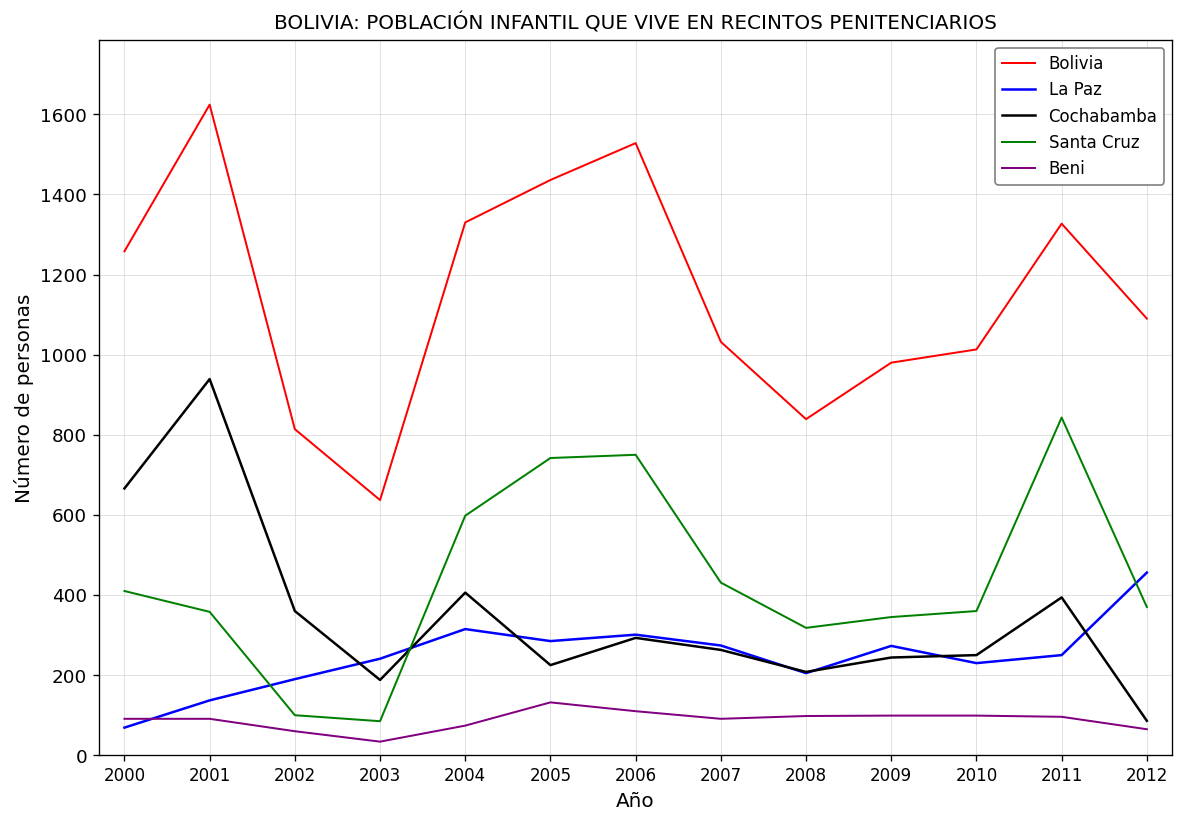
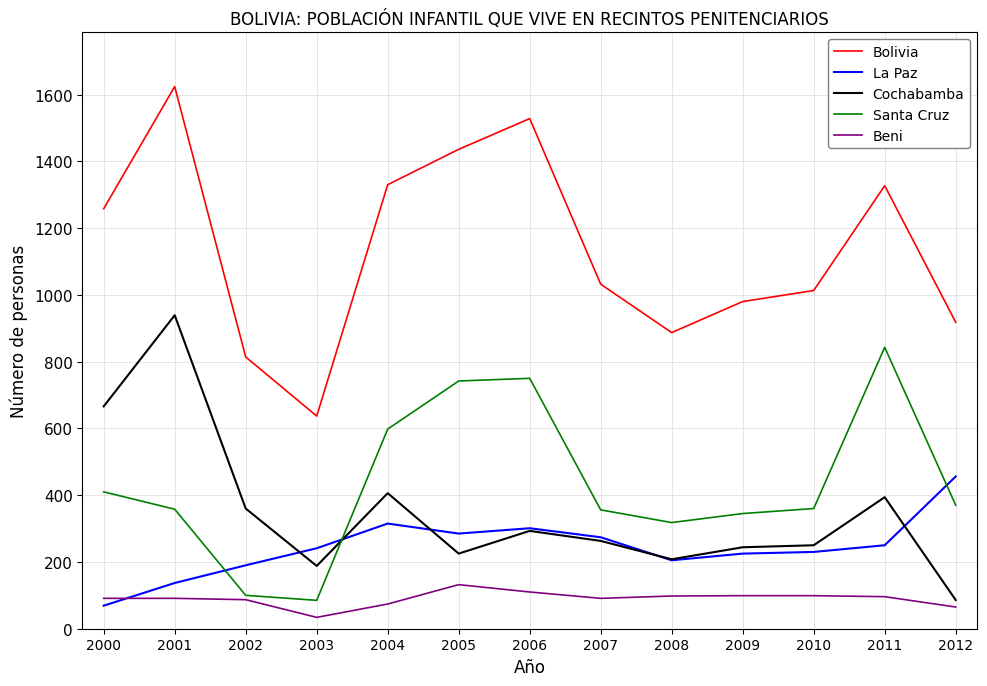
Beni, 2002: 60 -> 90
Santa Cruz, 2007: 430 -> 360
Bolivia, 2008: 840 -> 890
La Paz, 2009: 270 -> 230
Bolivia, 2012: 1090 -> 920
